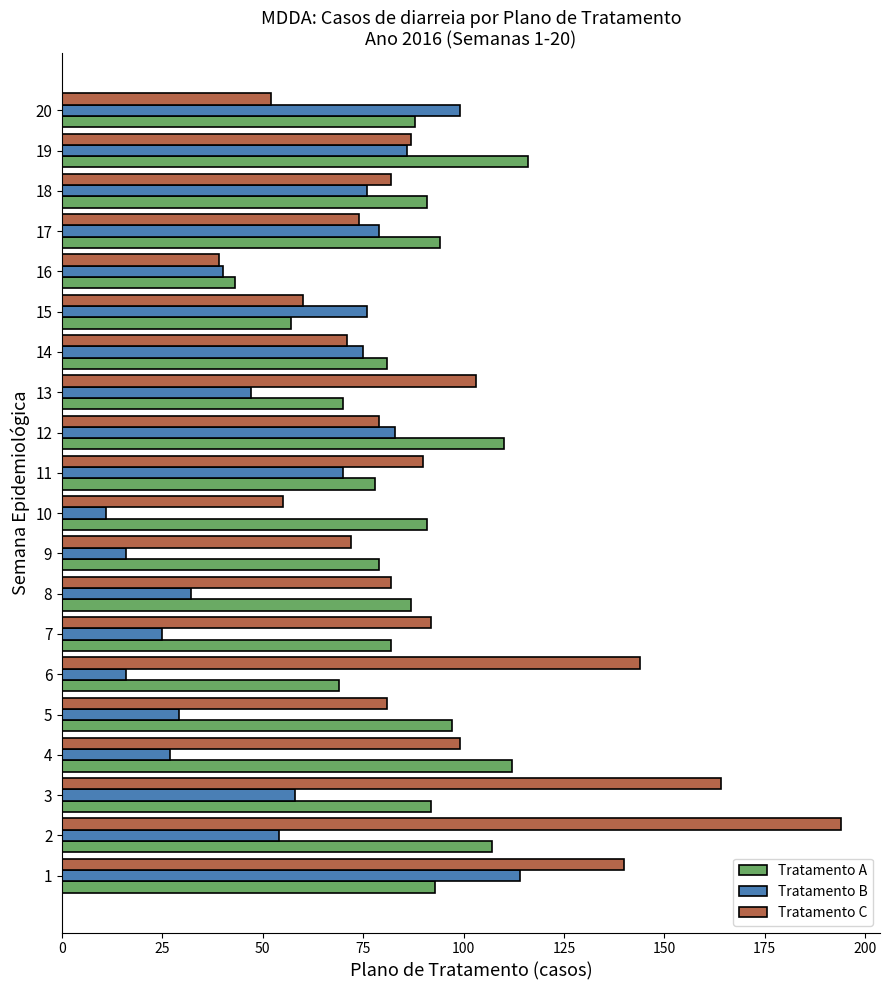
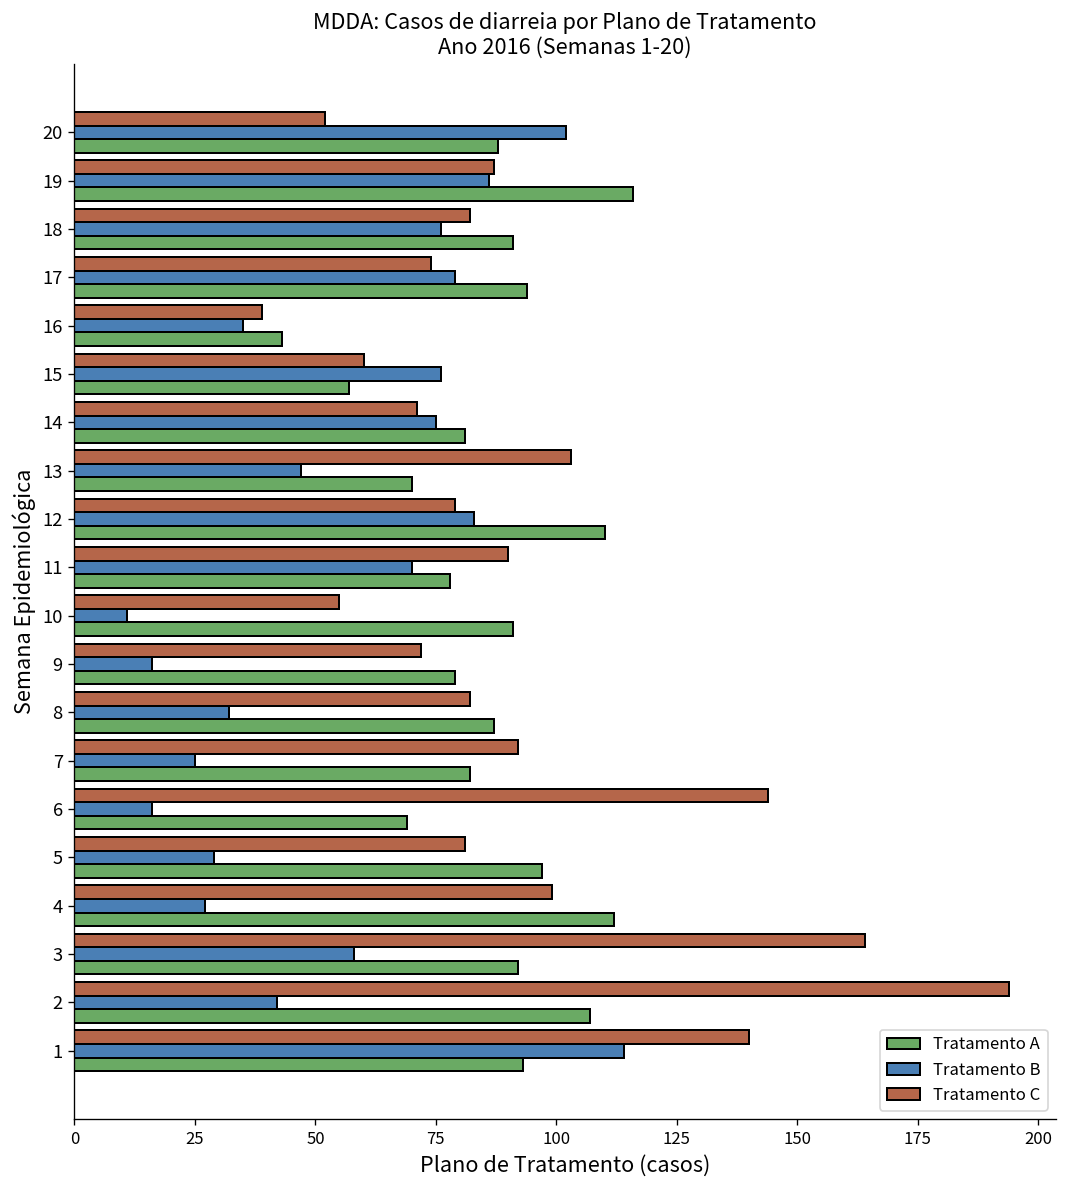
Tratamento B, 20: 99 -> 102
Tratamento B, 16: 40 -> 35
Tratamento B, 2: 54 -> 42
